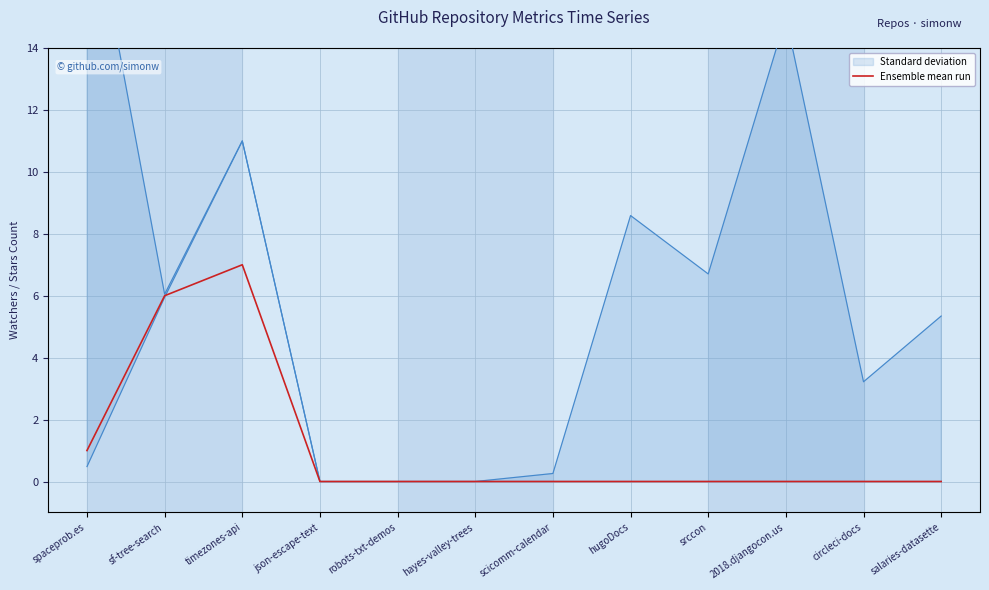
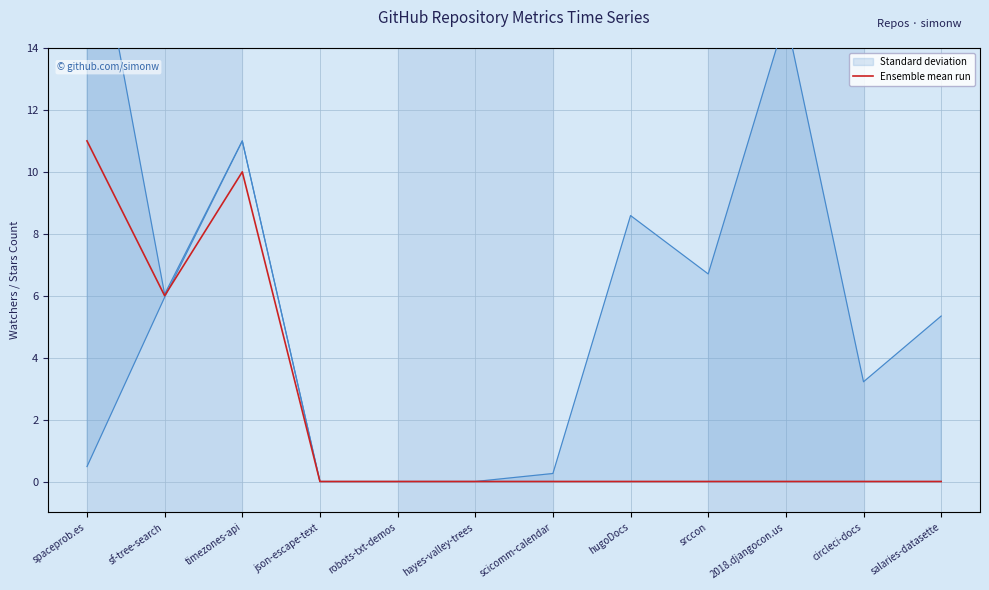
Ensemble mean run, spaceprob.es: 1 -> 11
Ensemble mean run, timezones-api: 7 -> 10
